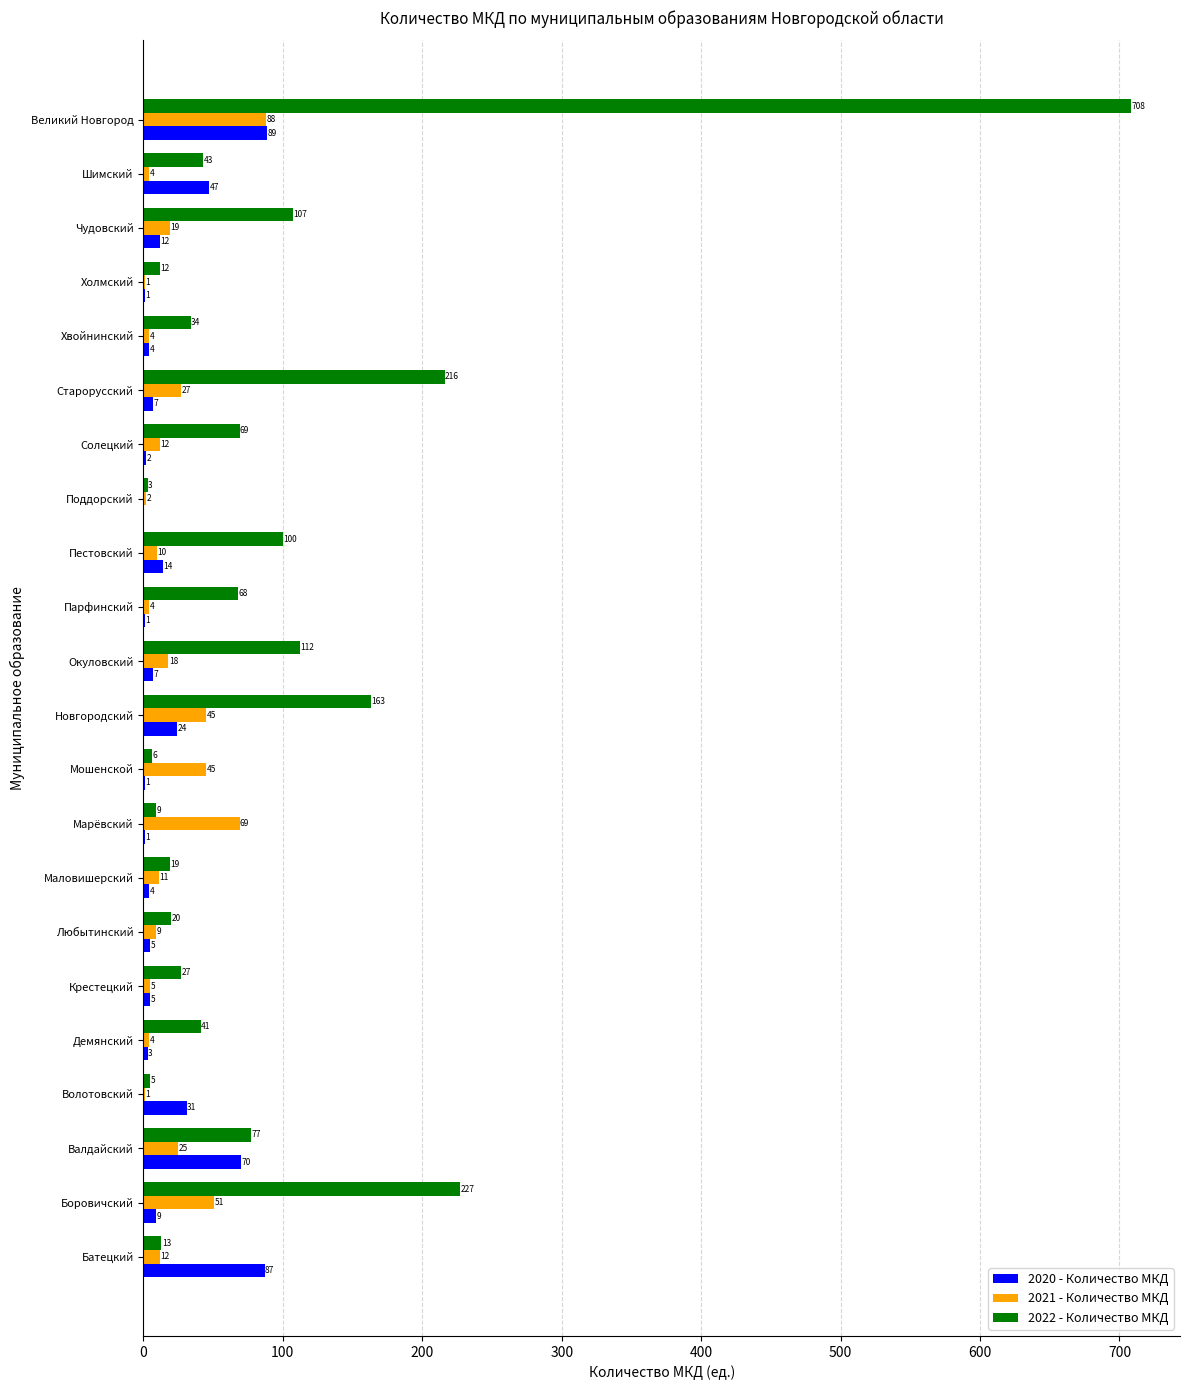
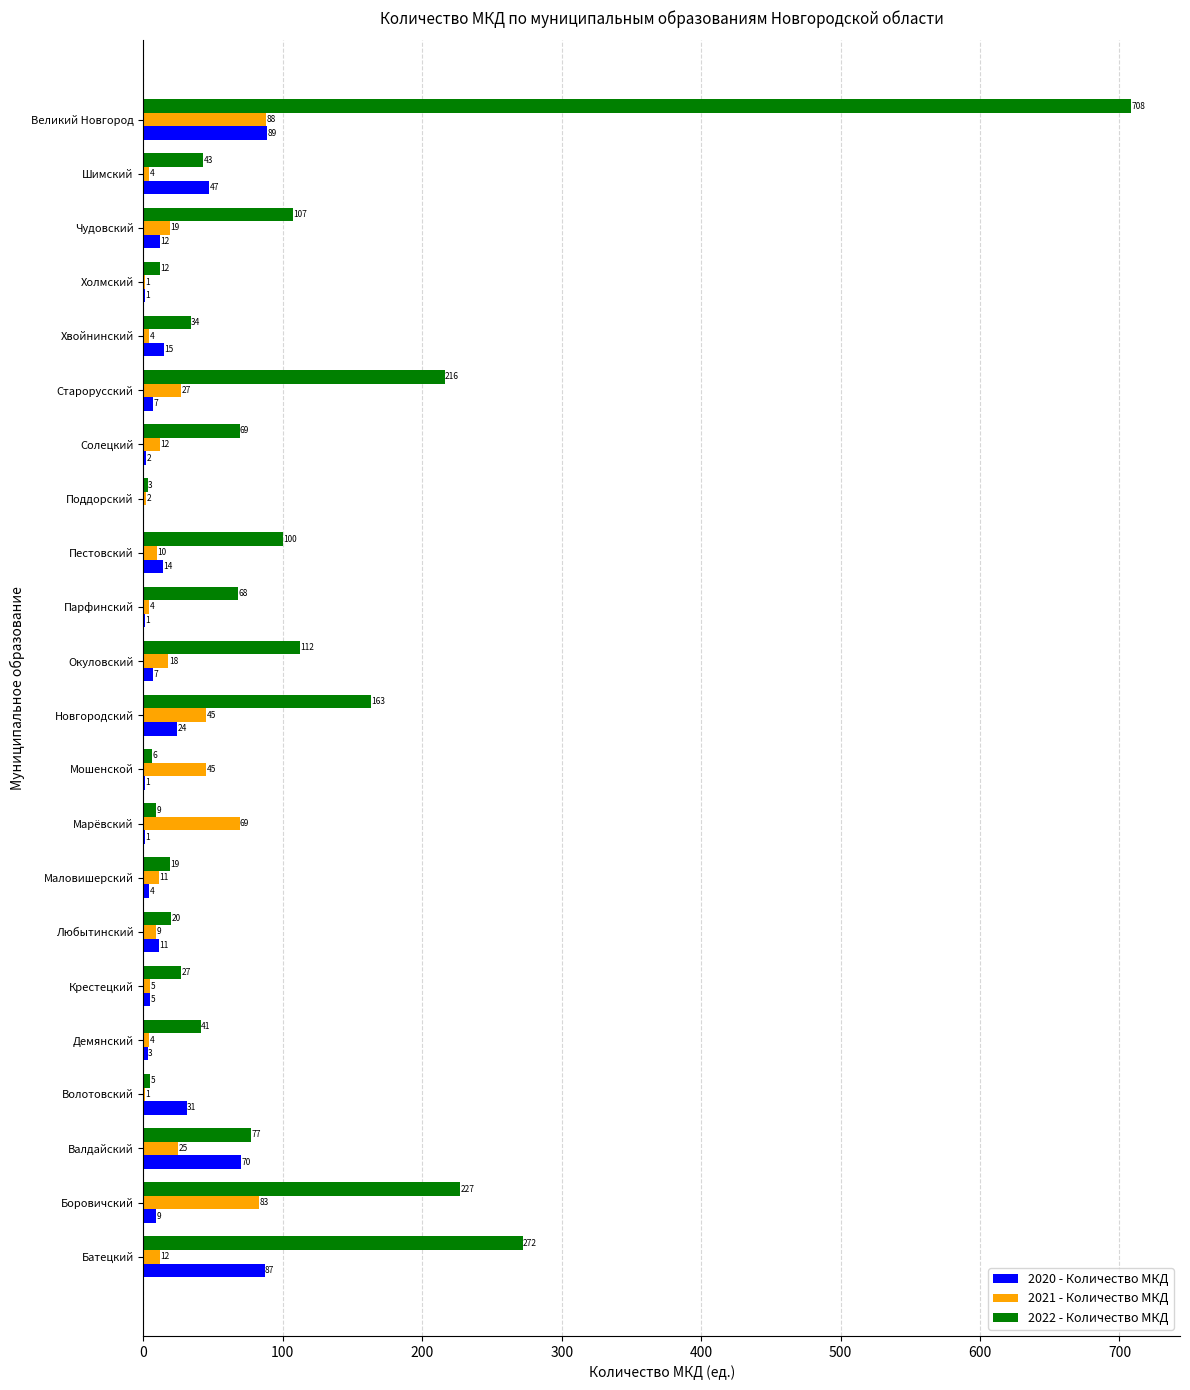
2020 - Количество МКД, Хвойнинский: 4 -> 15
2020 - Количество МКД, Любытинский: 5 -> 11
2021 - Количество МКД, Боровичский: 51 -> 83
2022 - Количество МКД, Батецкий: 13 -> 272
